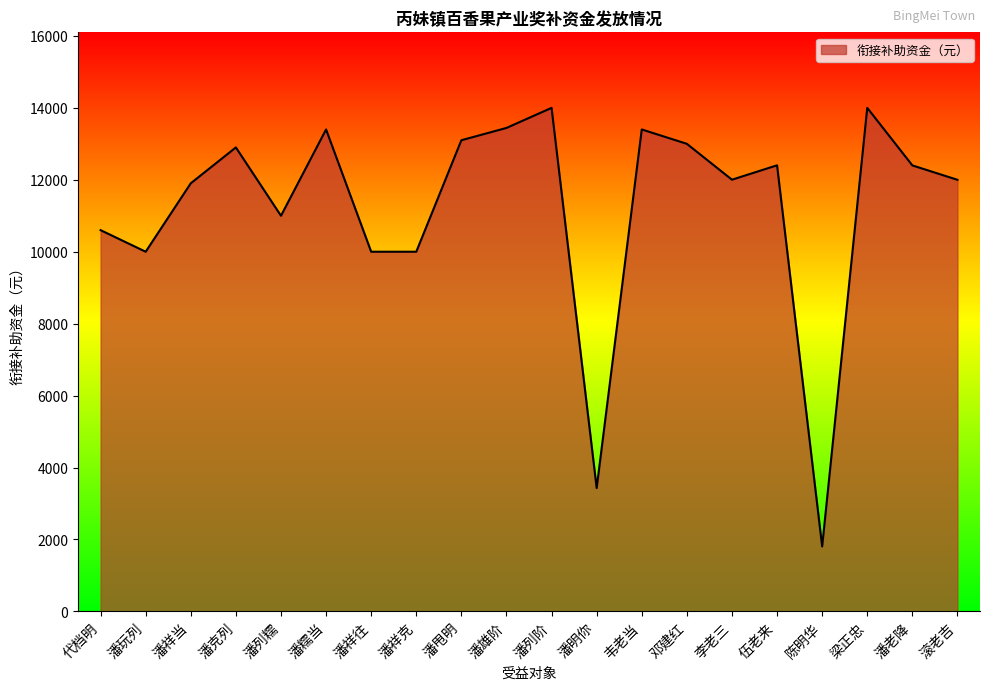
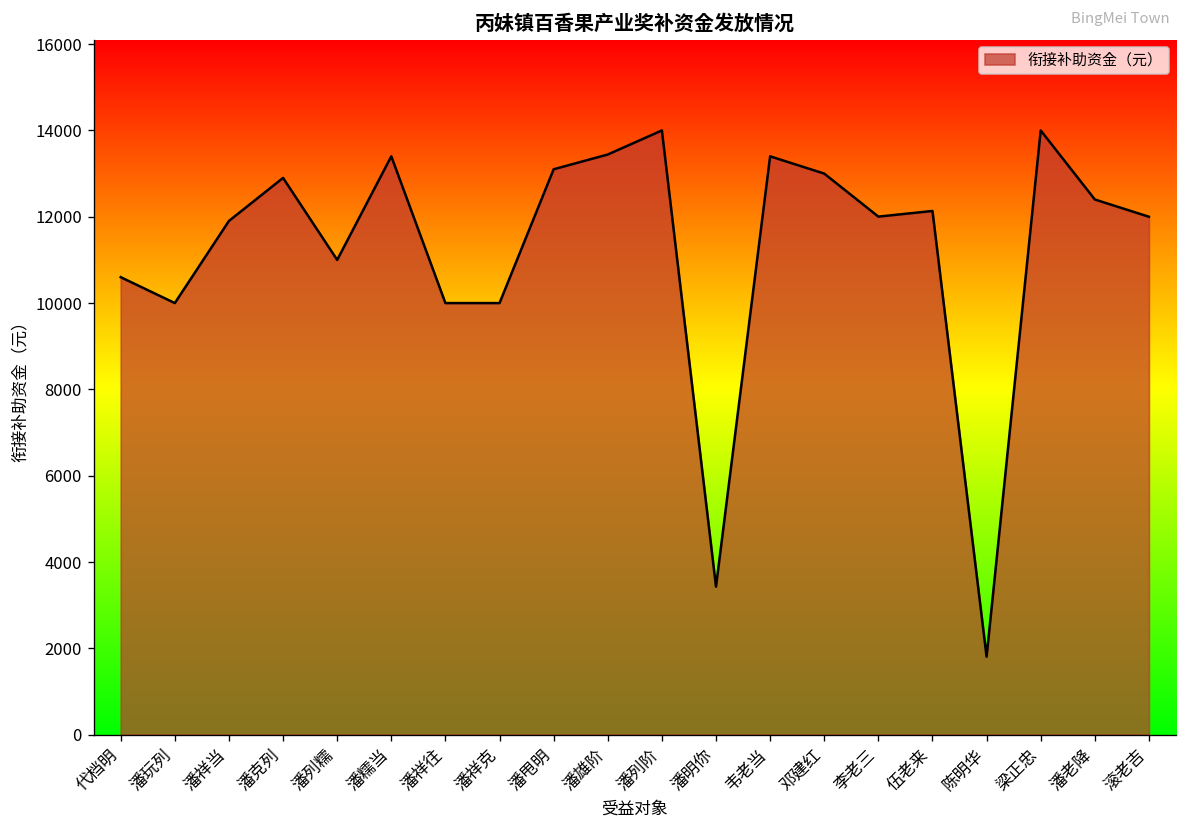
伍老来: 12400 -> 12100
